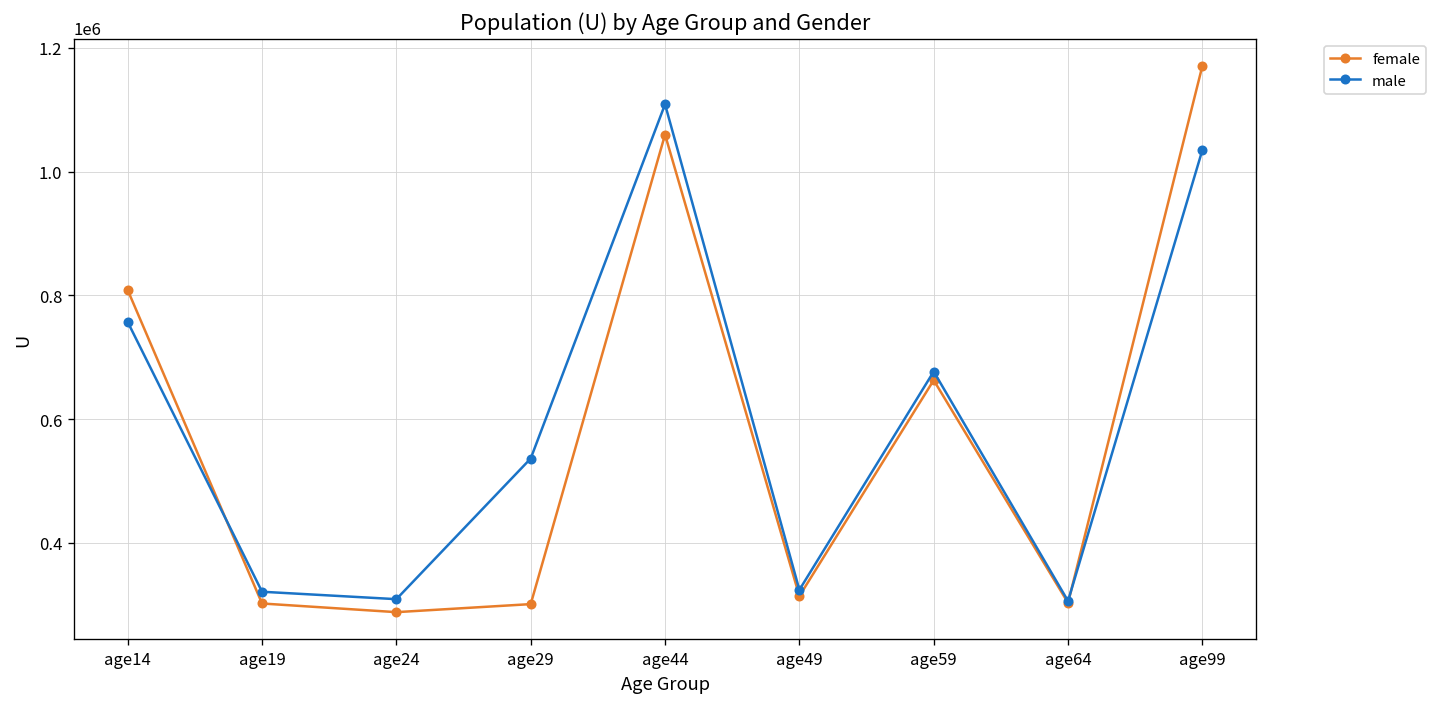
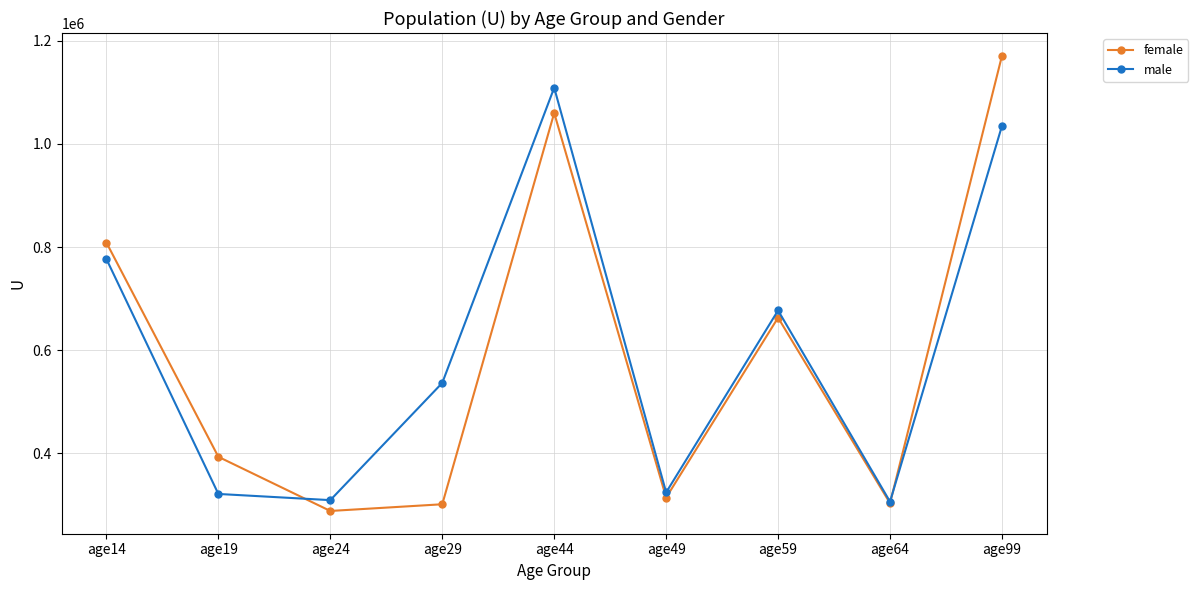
male, age14: 760000 -> 780000
female, age19: 300000 -> 390000
